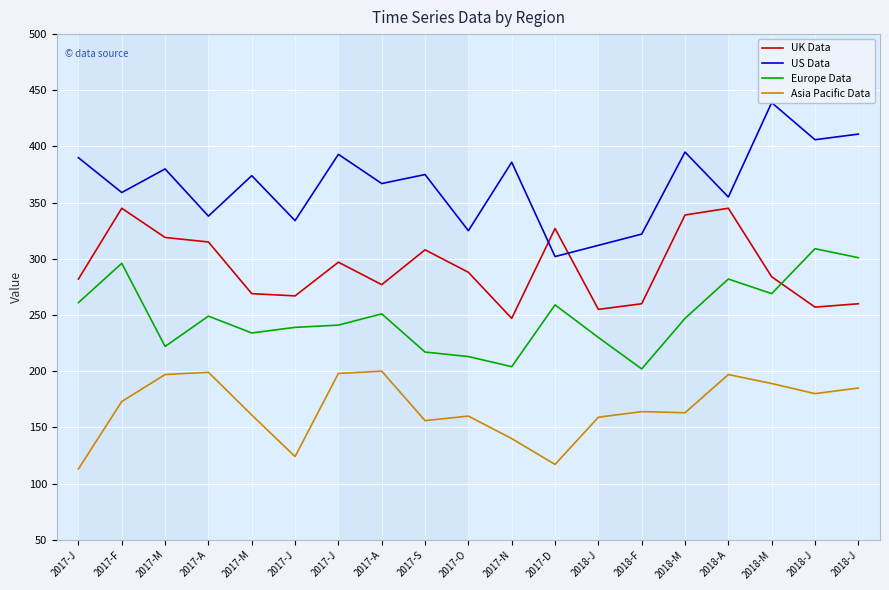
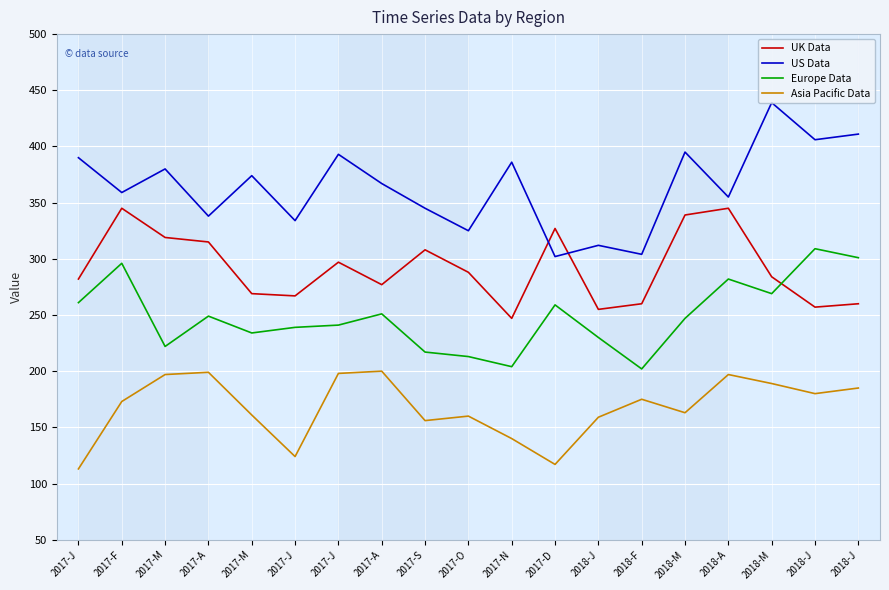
US Data, 2017-S: 375 -> 345
US Data, 2018-F: 322 -> 304
Asia Pacific Data, 2018-F: 164 -> 175
